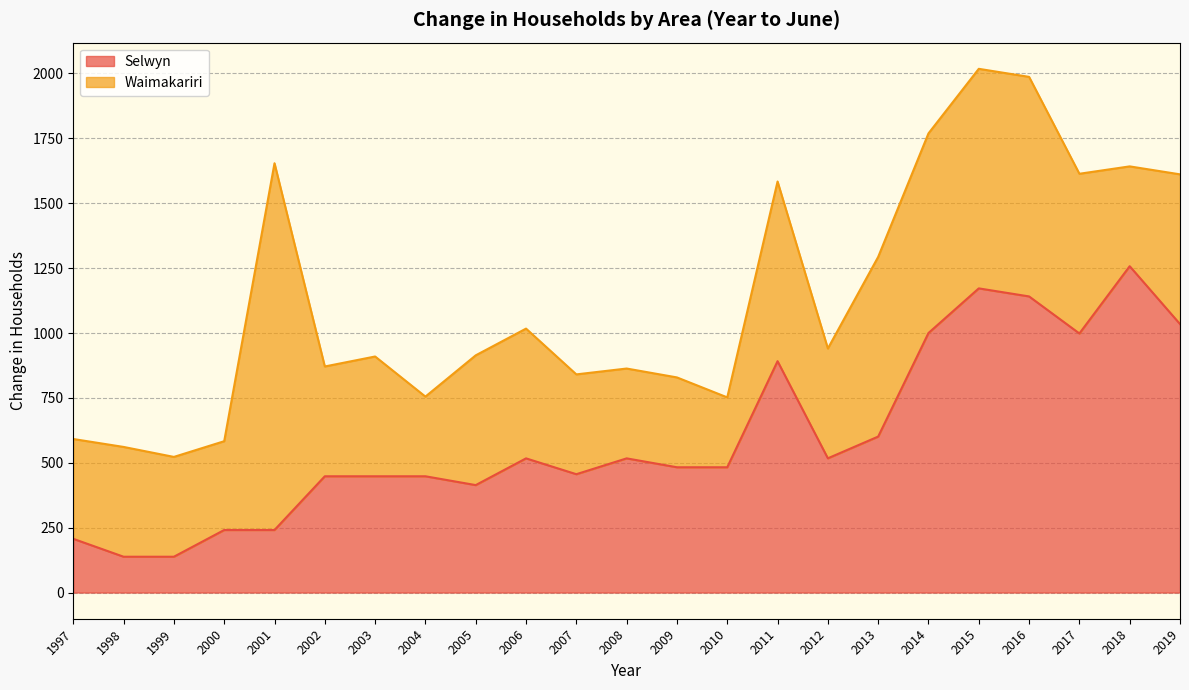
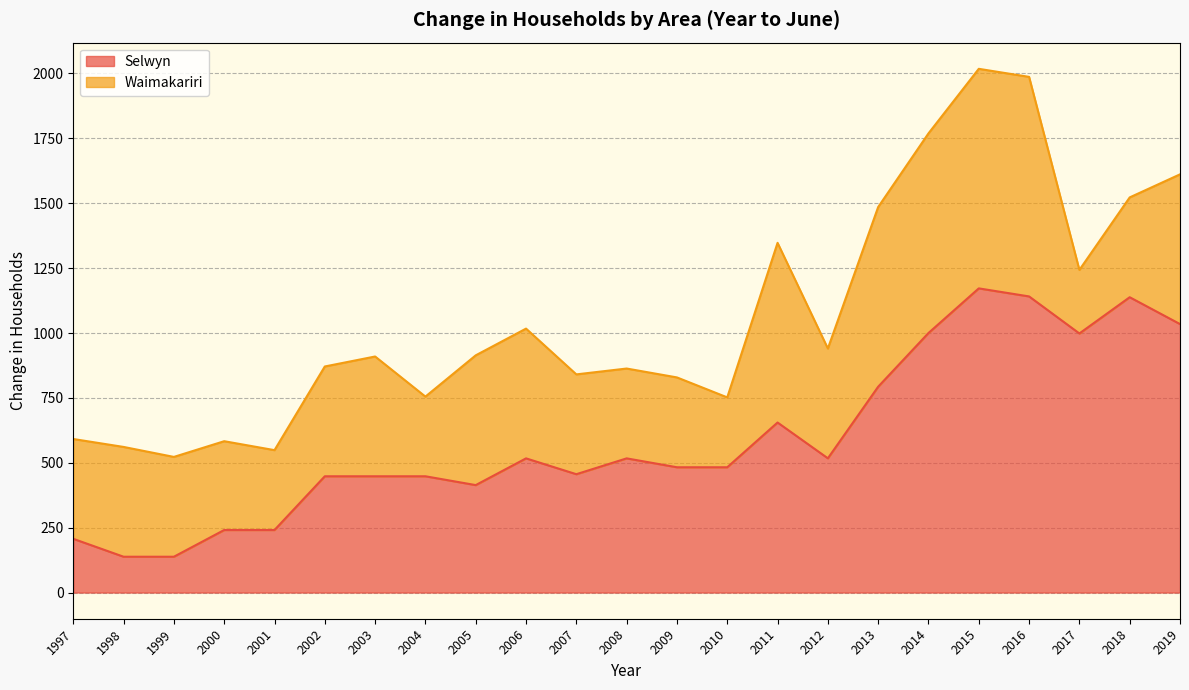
Waimakariri, 2001: 1410 -> 310
Selwyn, 2011: 890 -> 660
Selwyn, 2013: 600 -> 790
Waimakariri, 2017: 620 -> 240
Selwyn, 2018: 1260 -> 1140
